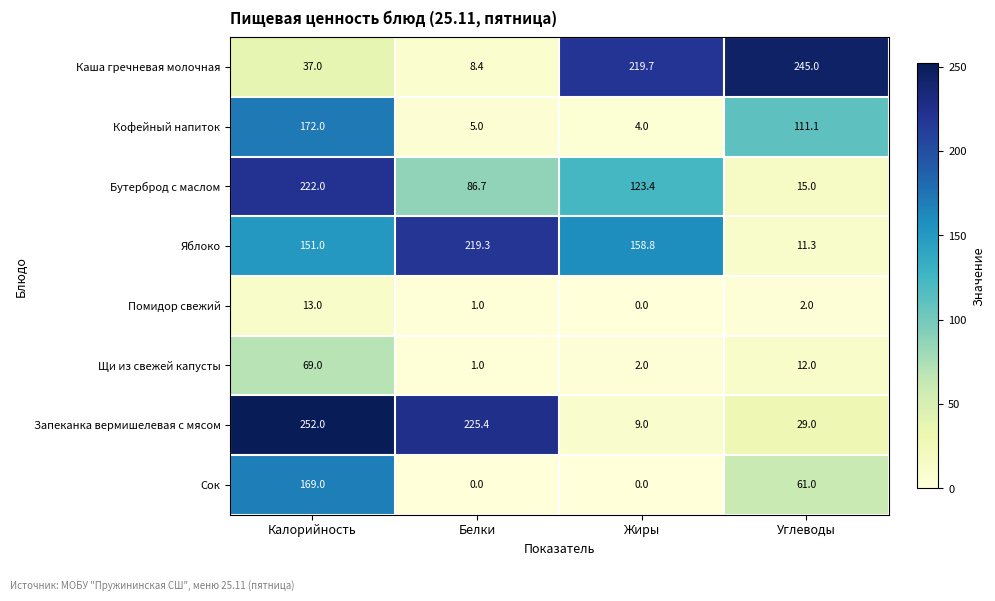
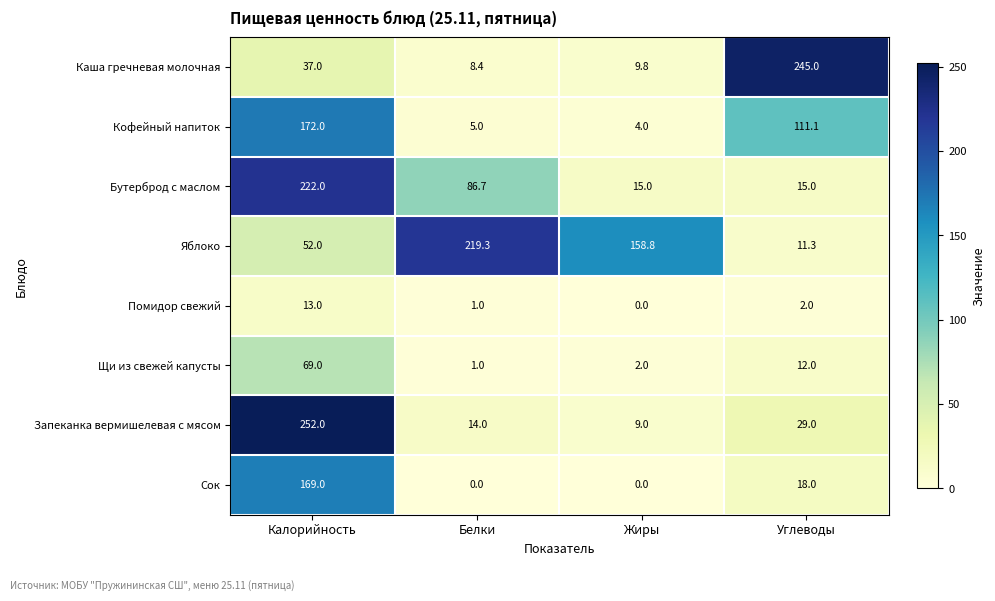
Каша гречневая молочная, Жиры: 219.7 -> 9.8
Бутерброд с маслом, Жиры: 123.4 -> 15.0
Яблоко, Калорийность: 151.0 -> 52.0
Запеканка вермишелевая с мясом, Белки: 225.4 -> 14.0
Сок, Углеводы: 61.0 -> 18.0
